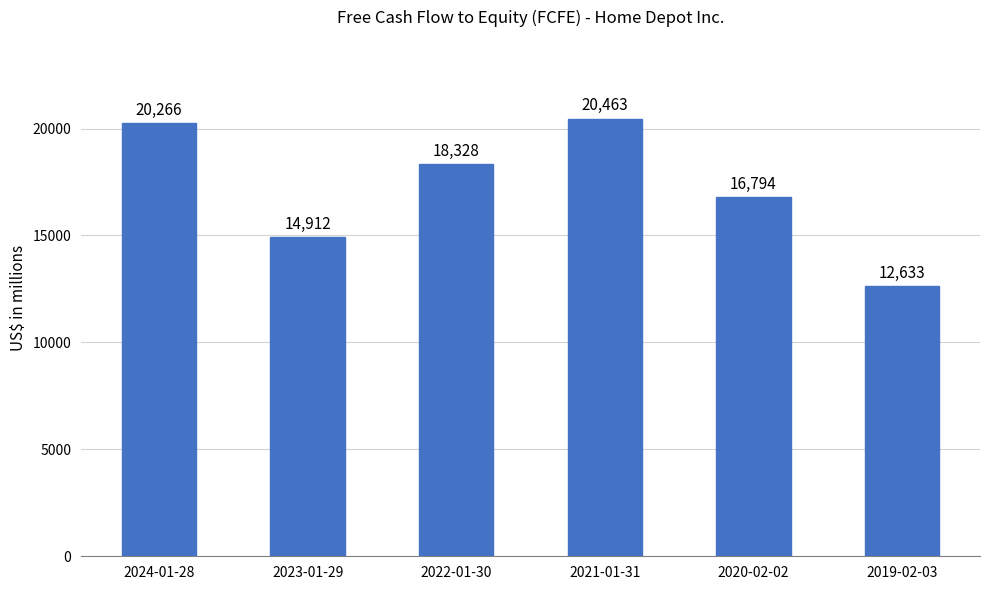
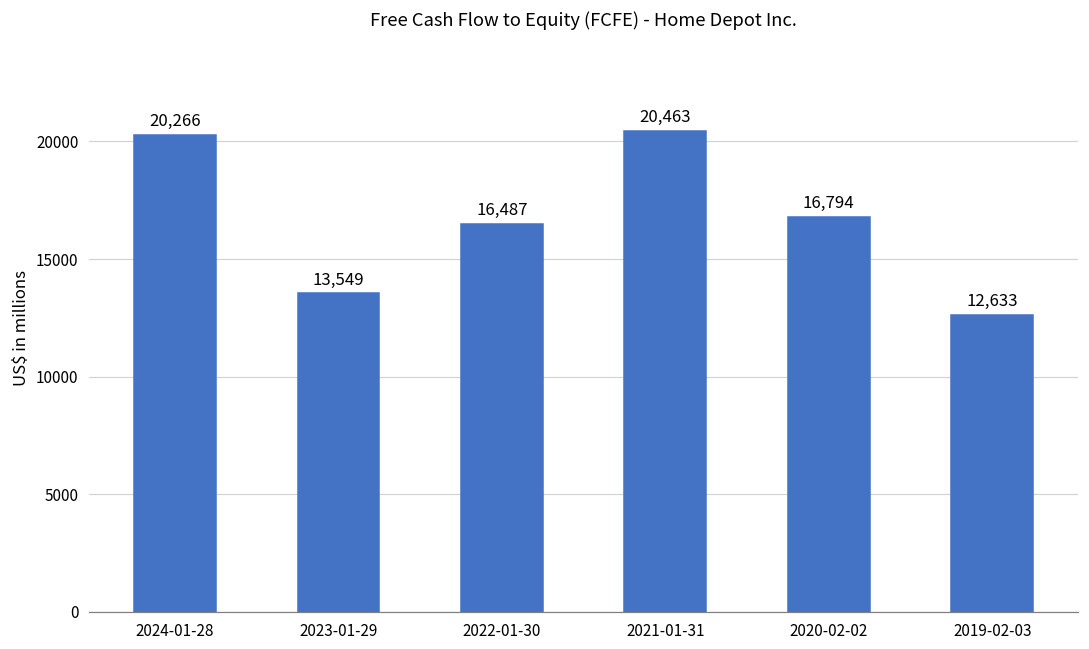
2023-01-29: 14,912 -> 13,549
2022-01-30: 18,328 -> 16,487
